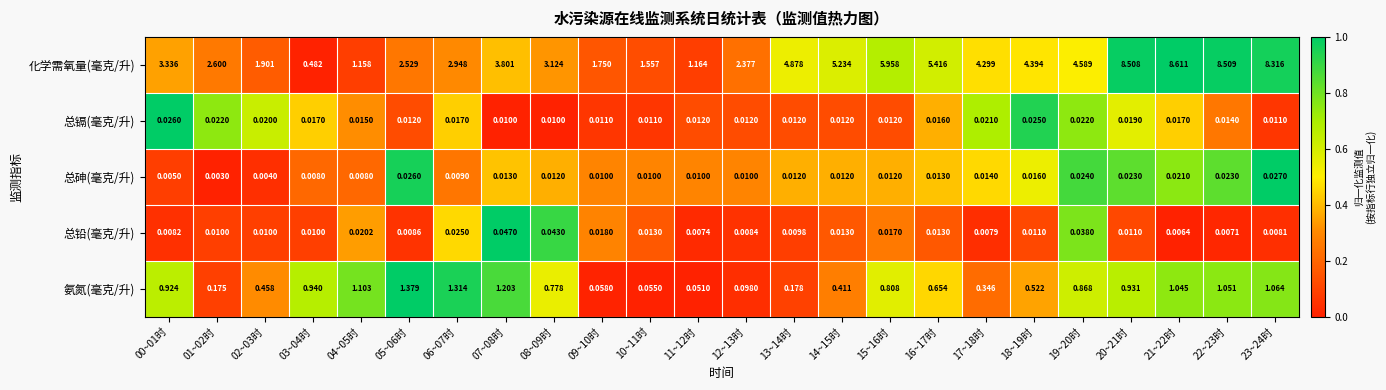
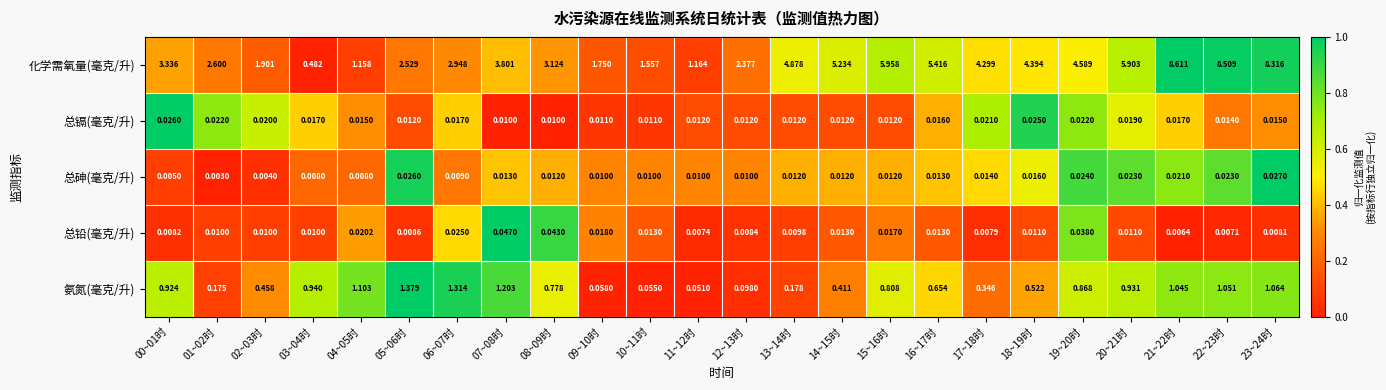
化学需氧量(毫克/升), 20~21时: 8.508 -> 5.903
总镉(毫克/升), 23~24时: 0.0110 -> 0.0150
